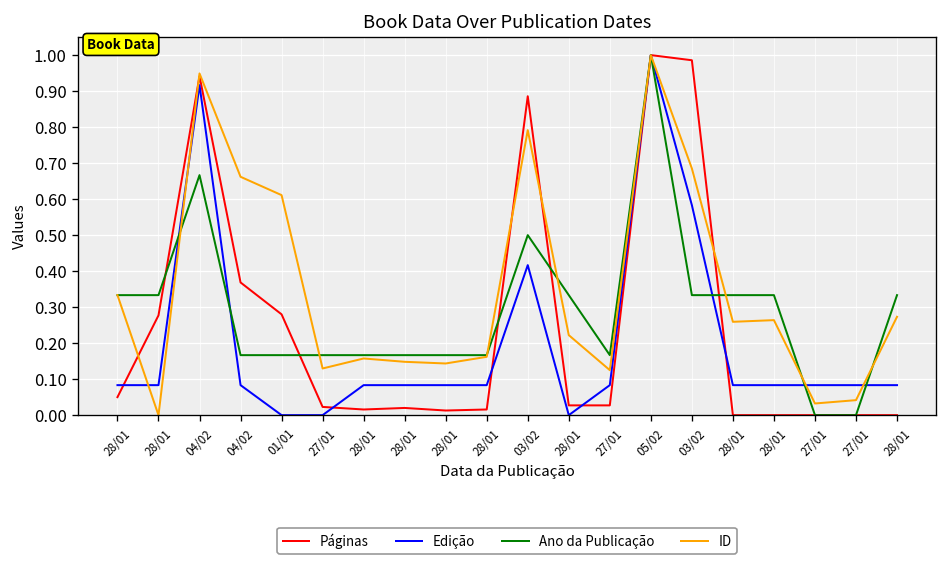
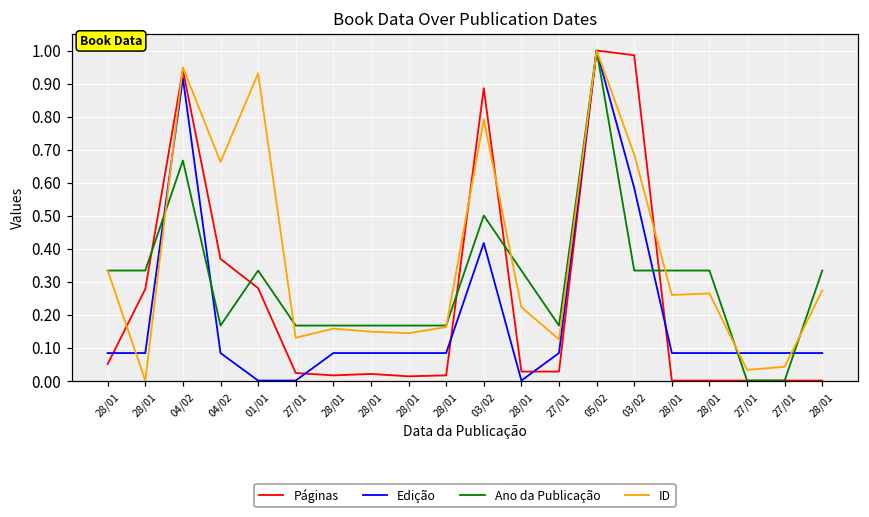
Ano da Publicação, 01/01: 0.17 -> 0.33
ID, 01/01: 0.61 -> 0.93
